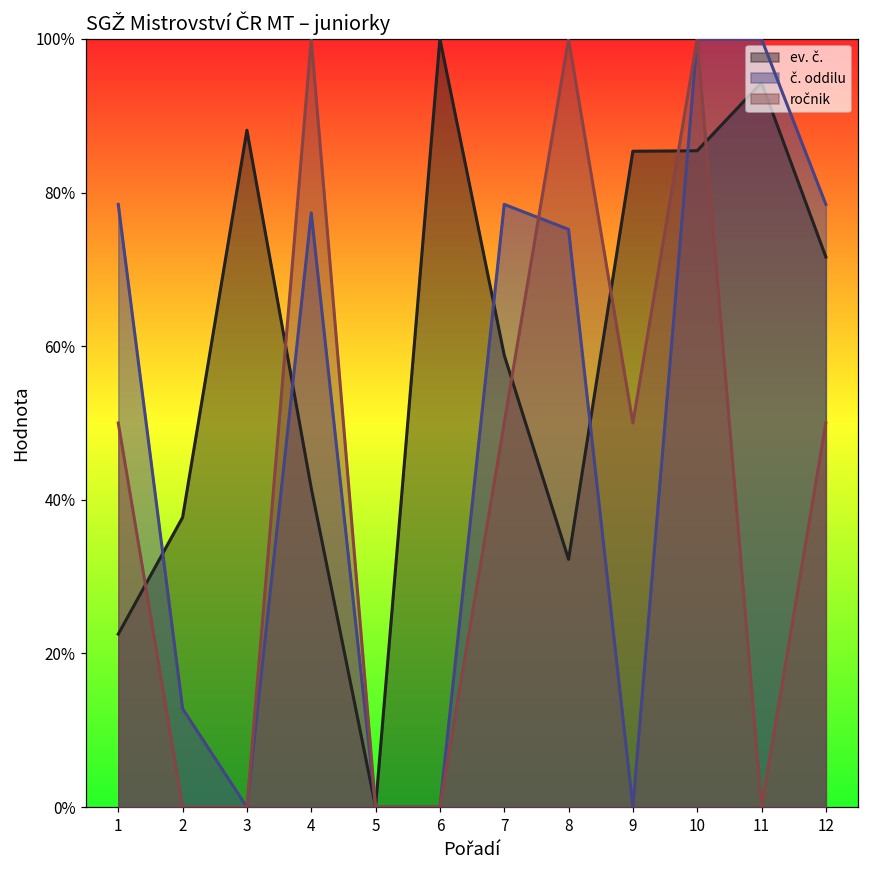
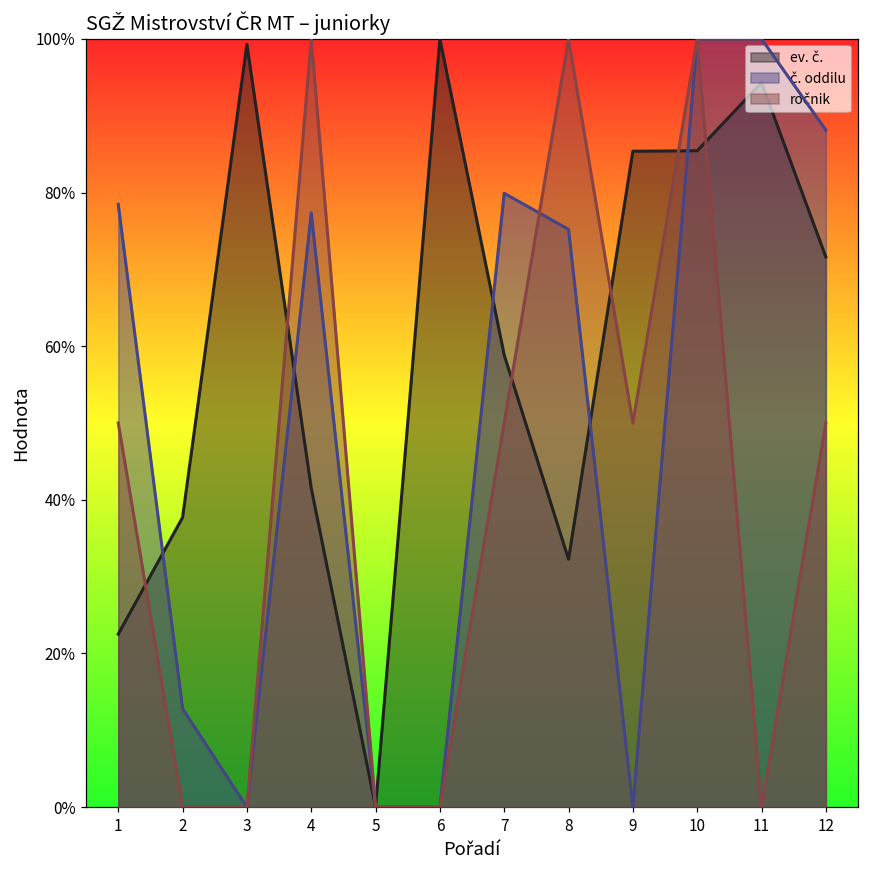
ev. č., 3: 88% -> 99%
č. oddilu, 7: 78% -> 80%
č. oddilu, 12: 78% -> 88%
